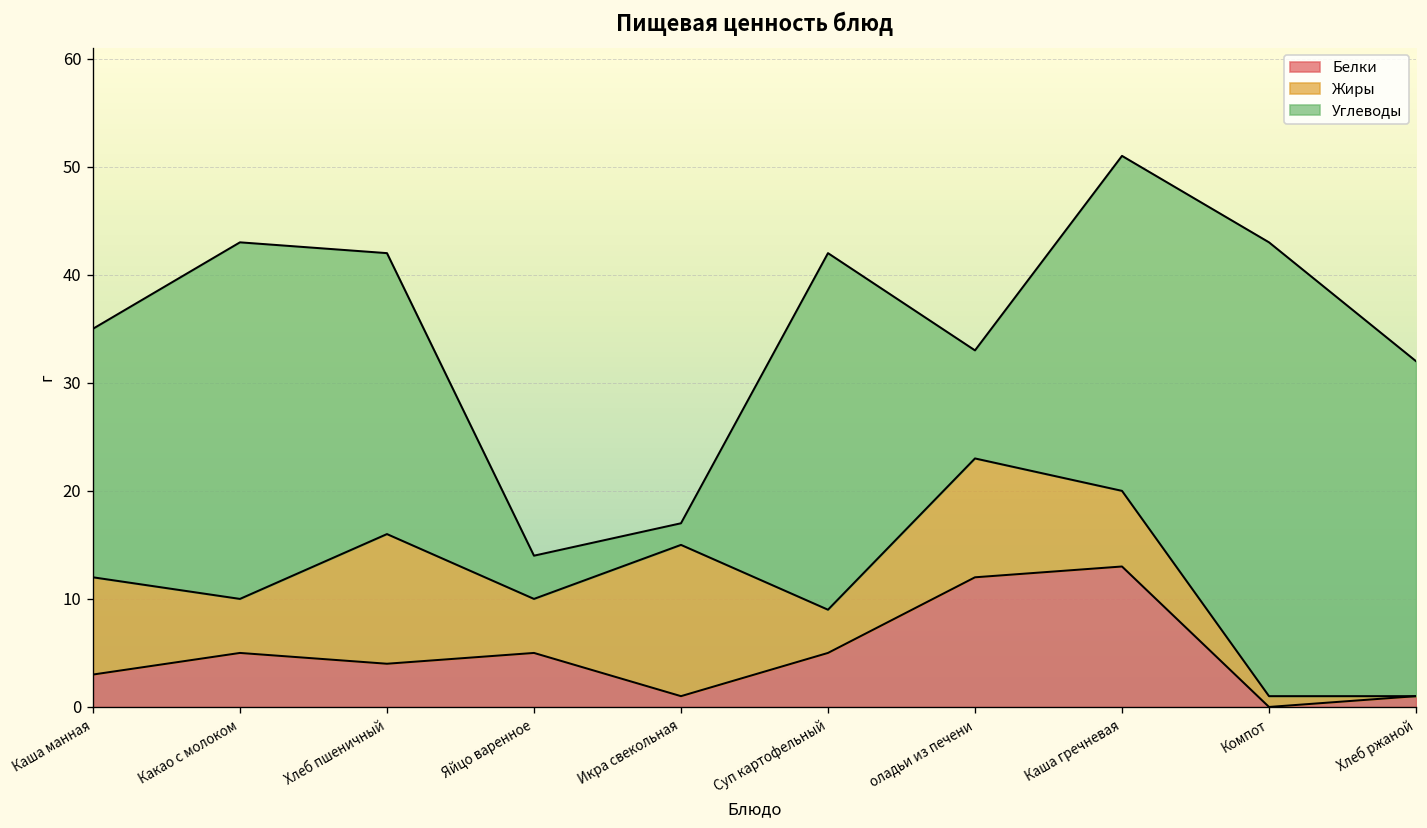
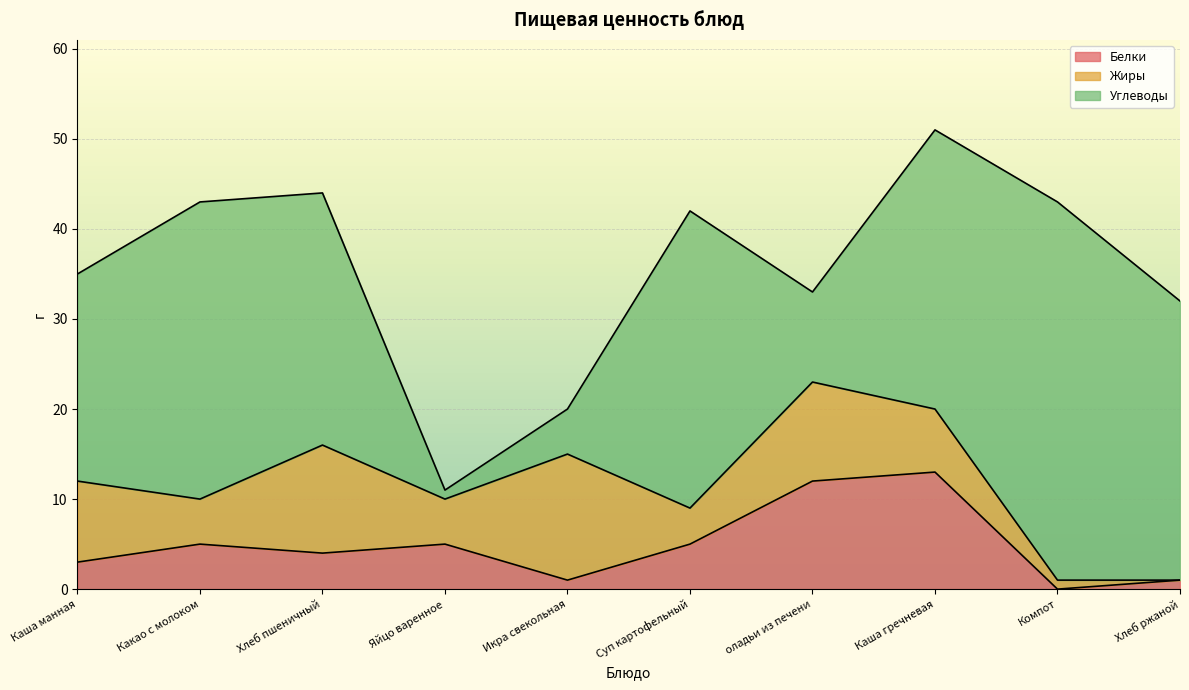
Углеводы, Хлеб пшеничный: 26 -> 28
Углеводы, Яйцо варенное: 4 -> 1
Углеводы, Икра свекольная: 2 -> 5
